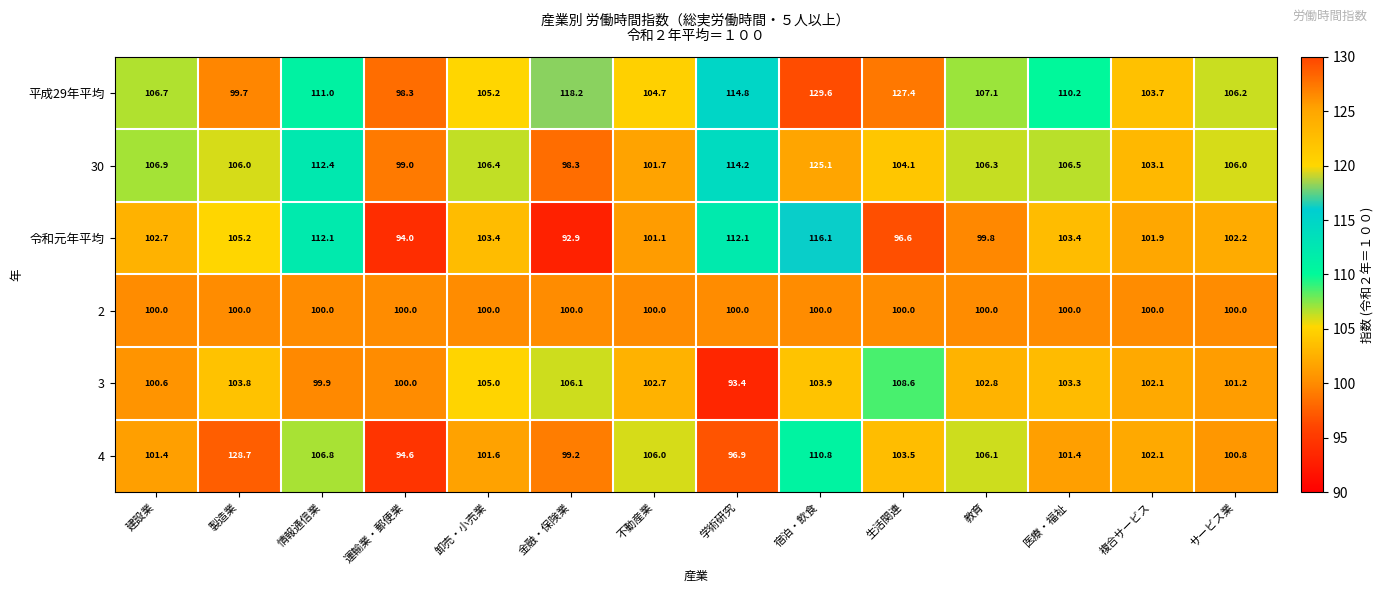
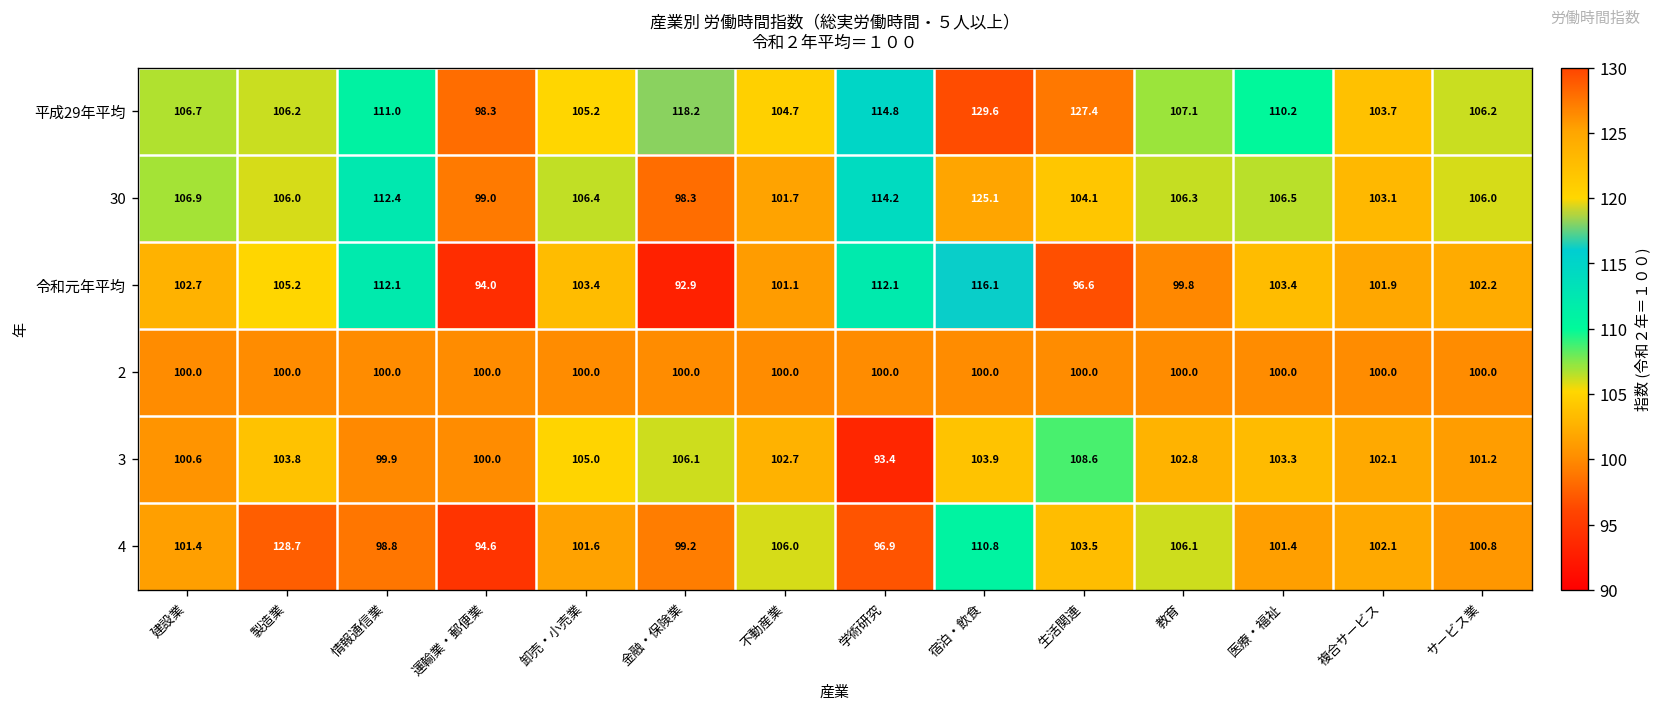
平成29年平均, 製造業: 99.7 -> 106.2
4, 情報通信業: 106.8 -> 98.8
